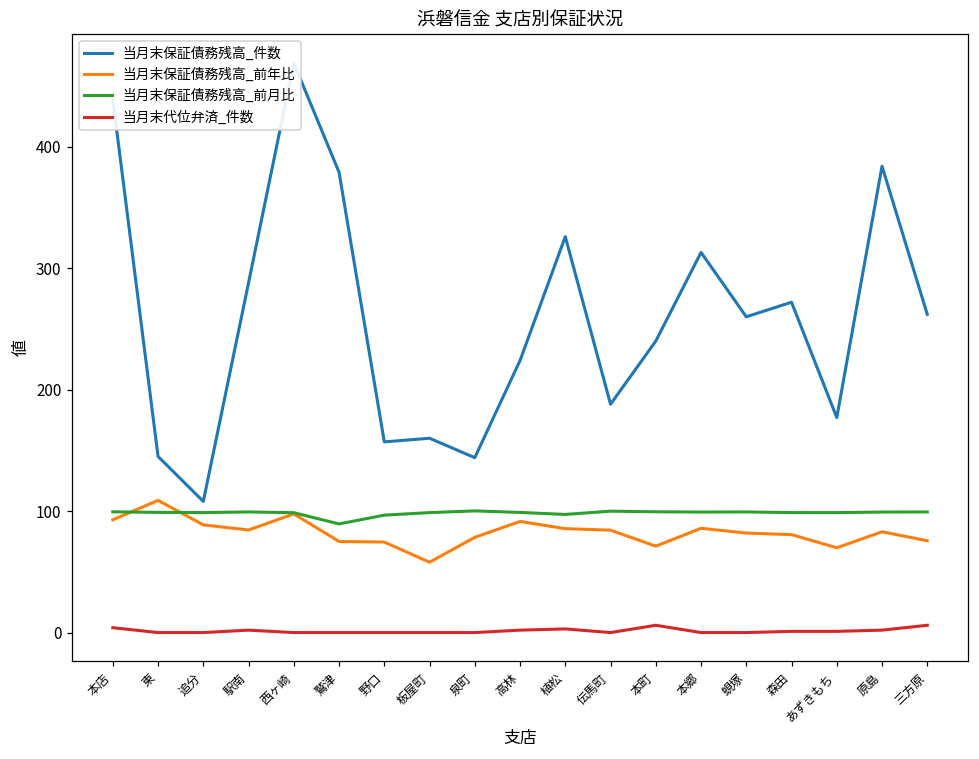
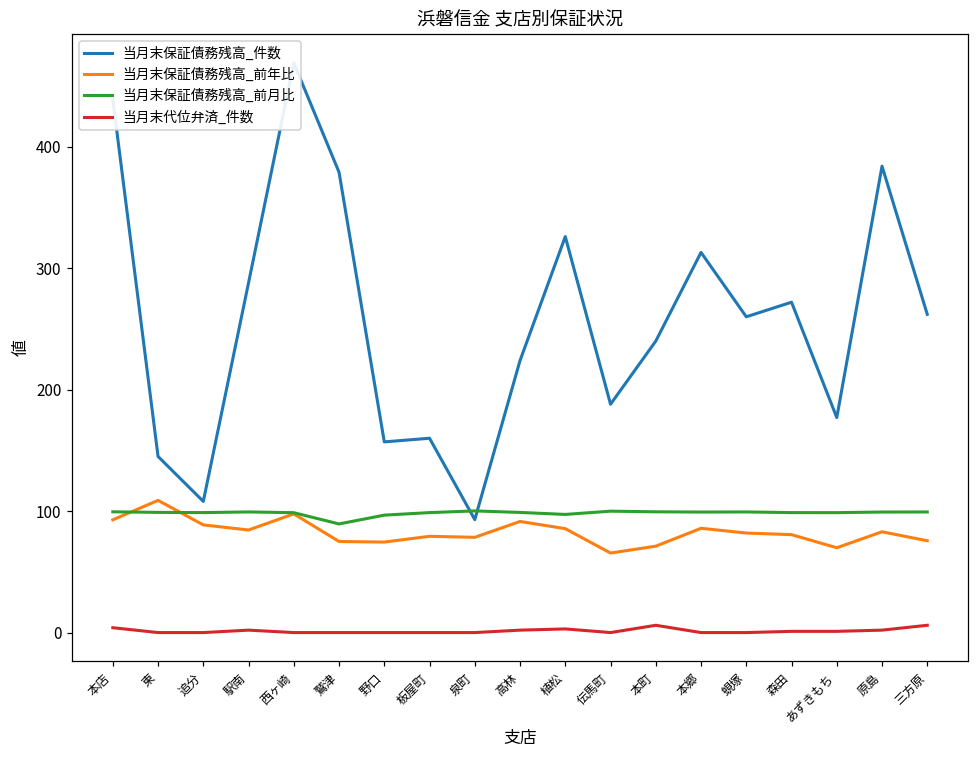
当月末保証債務残高_前年比, 板屋町: 58 -> 79
当月末保証債務残高_件数, 泉町: 144 -> 93
当月末保証債務残高_前年比, 伝馬町: 84 -> 65
